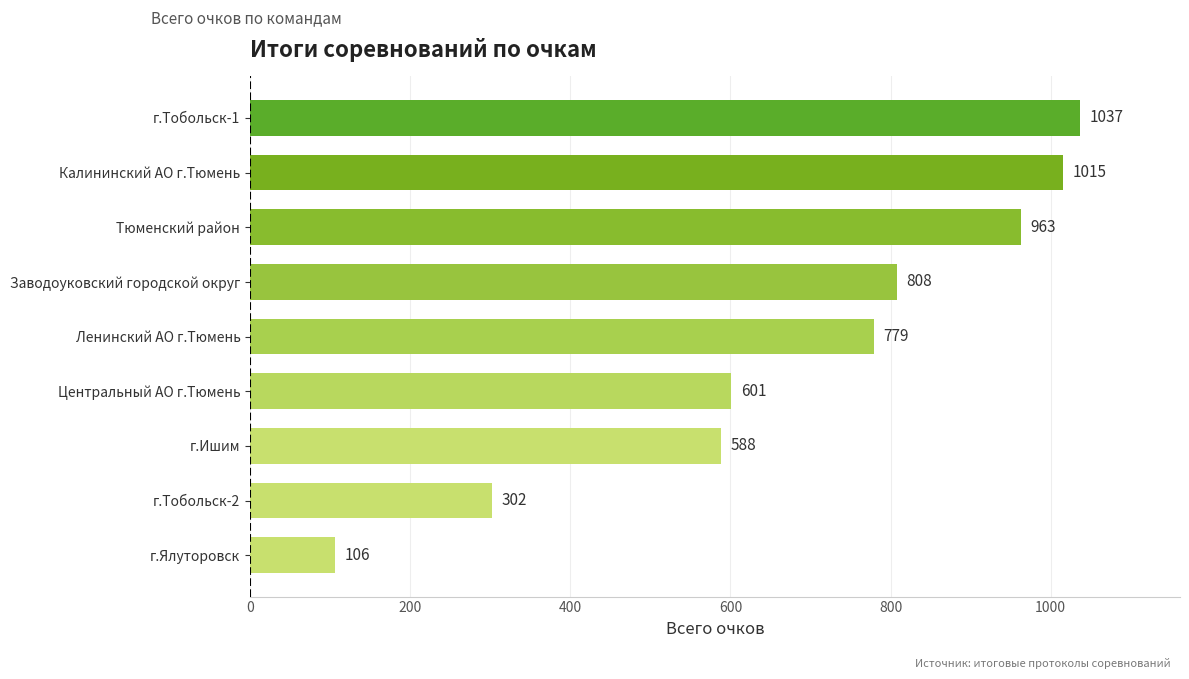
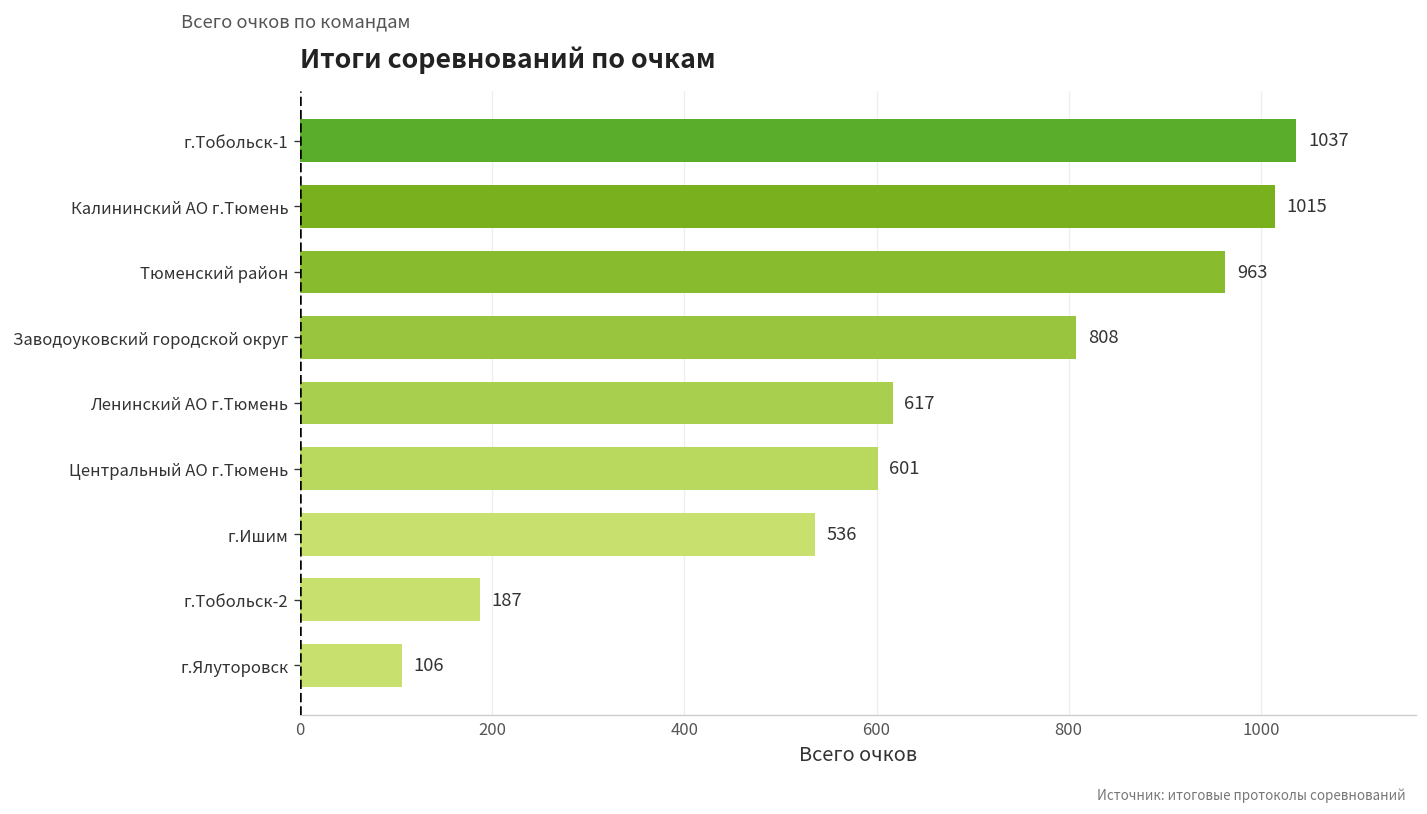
Ленинский АО г.Тюмень: 779 -> 617
г.Ишим: 588 -> 536
г.Тобольск-2: 302 -> 187
